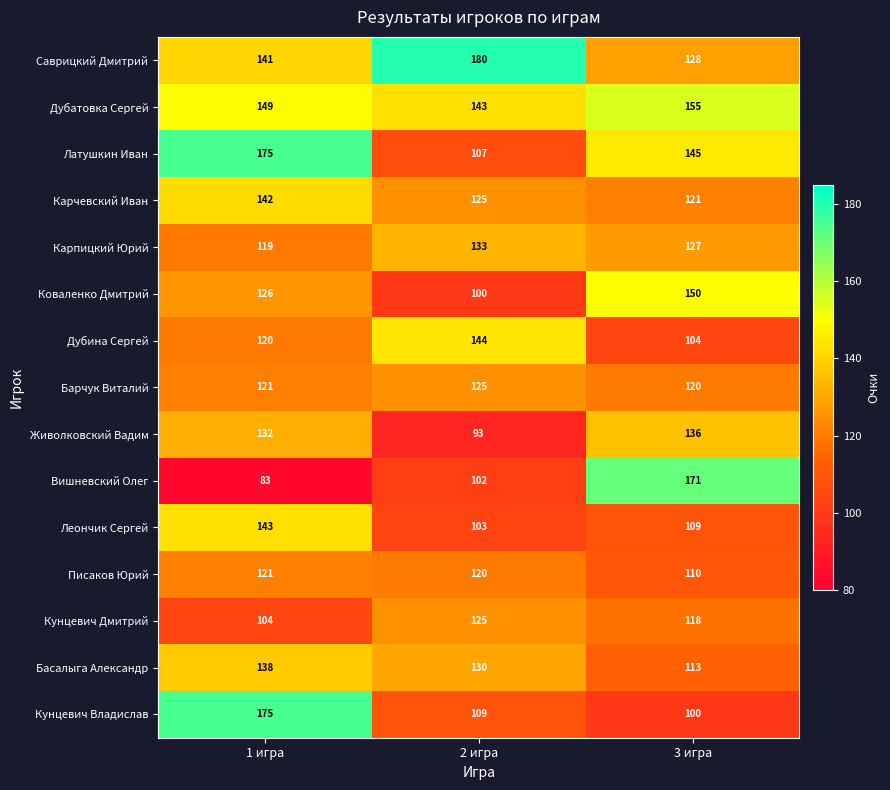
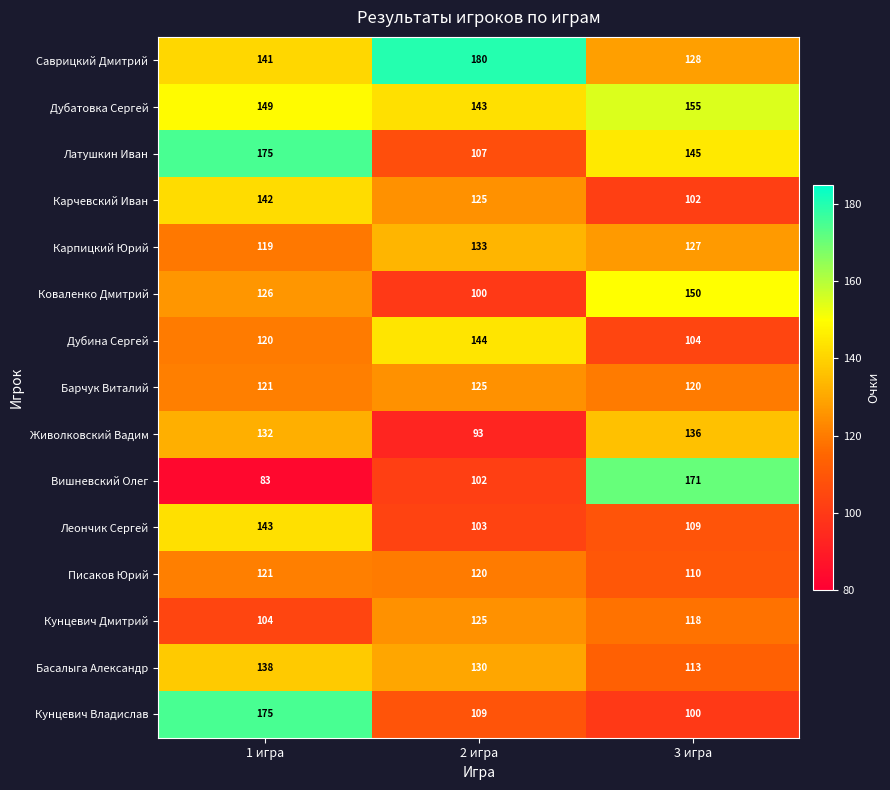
Карчевский Иван, 3 игра: 121 -> 102
